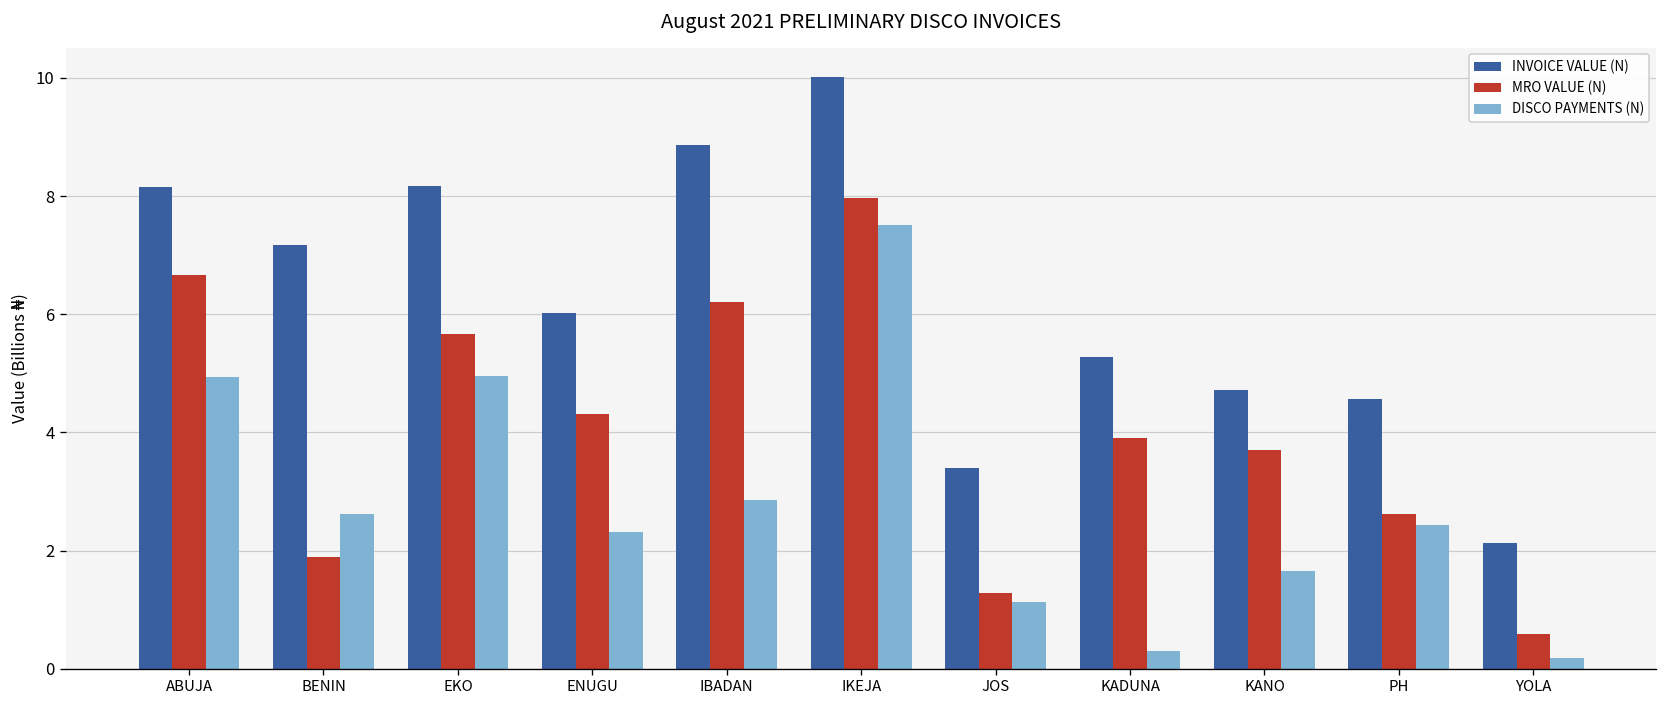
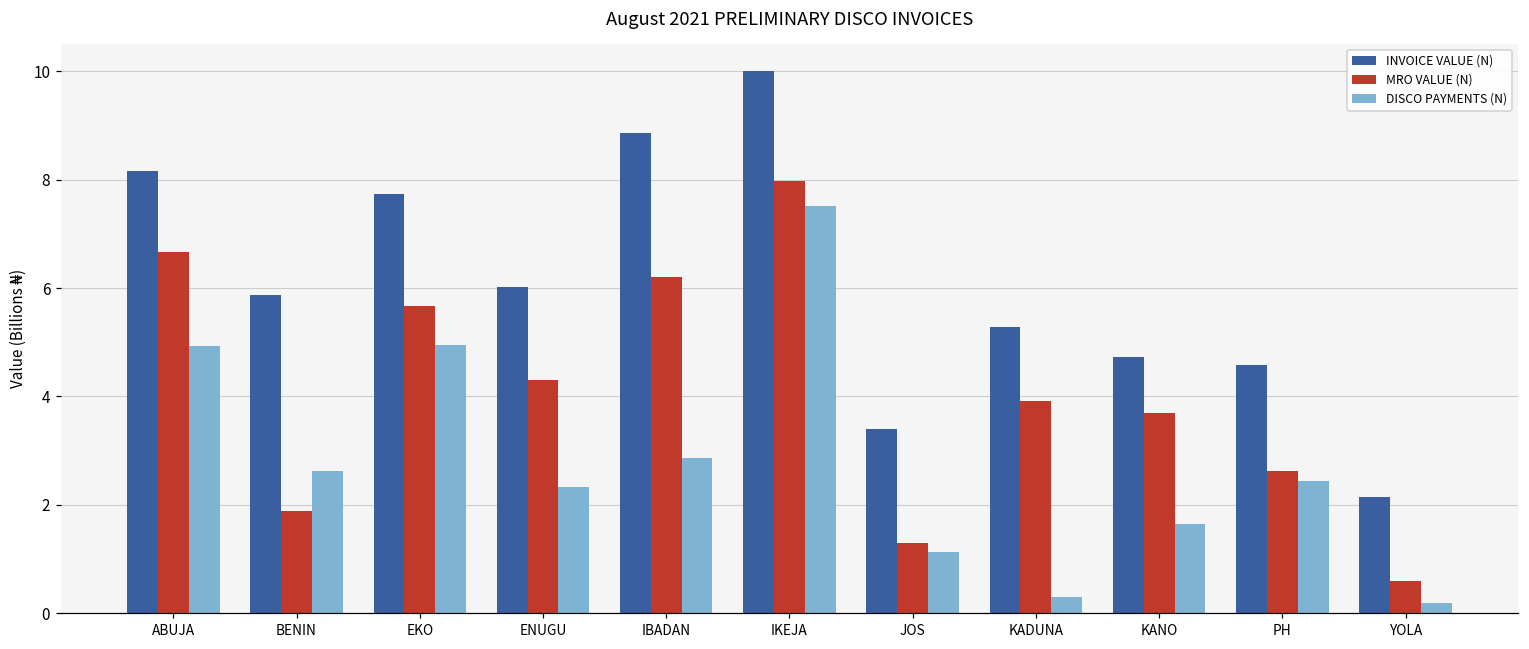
INVOICE VALUE (N), BENIN: 7.2 -> 5.9
INVOICE VALUE (N), EKO: 8.2 -> 7.7
